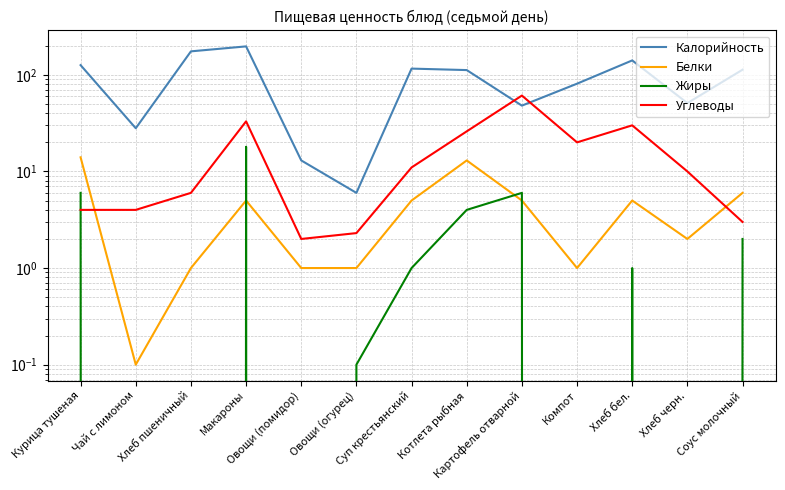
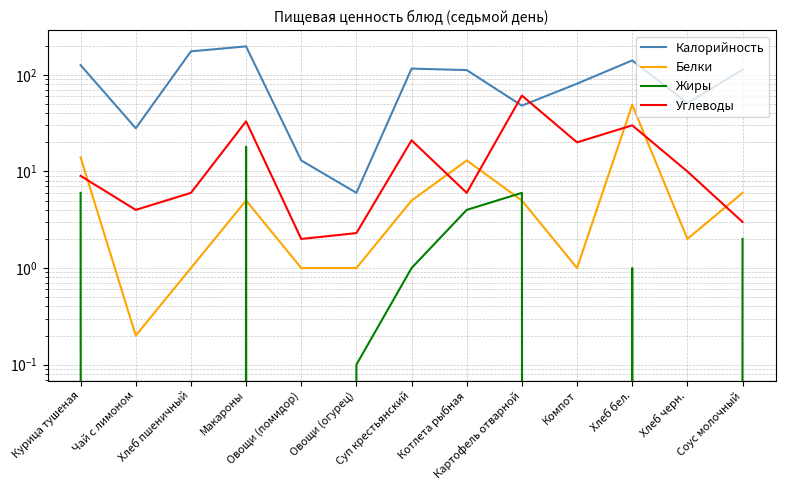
Углеводы, Курица тушеная: 4 -> 9
Белки, Чай с лимоном: 0.1 -> 0.2
Углеводы, Суп крестьянский: 11 -> 21
Углеводы, Котлета рыбная: 26 -> 6
Белки, Хлеб бел.: 5 -> 50
